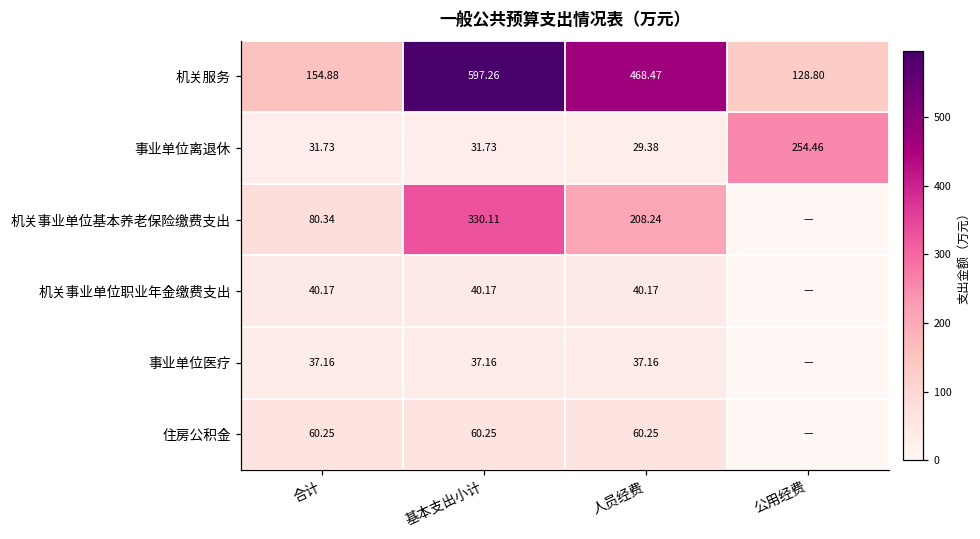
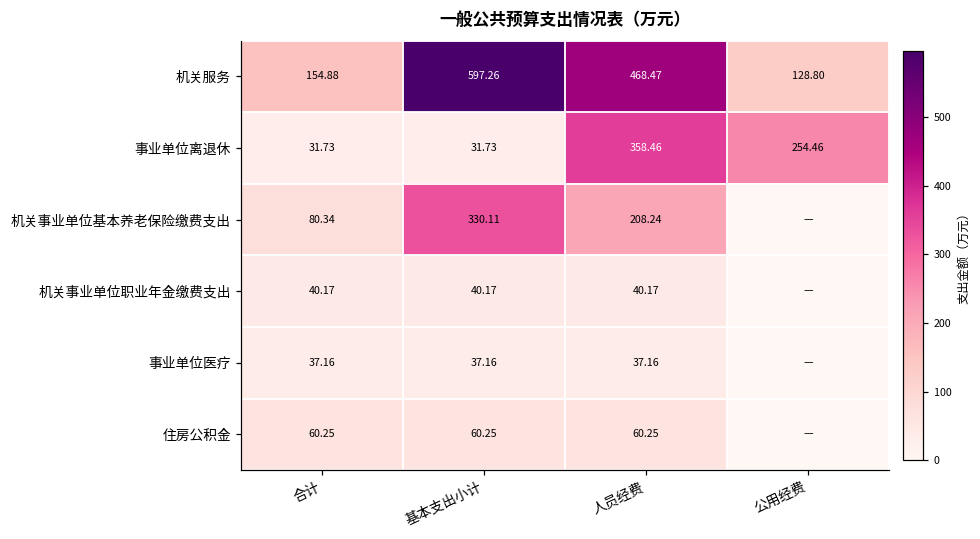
事业单位离退休, 人员经费: 29.38 -> 358.46
